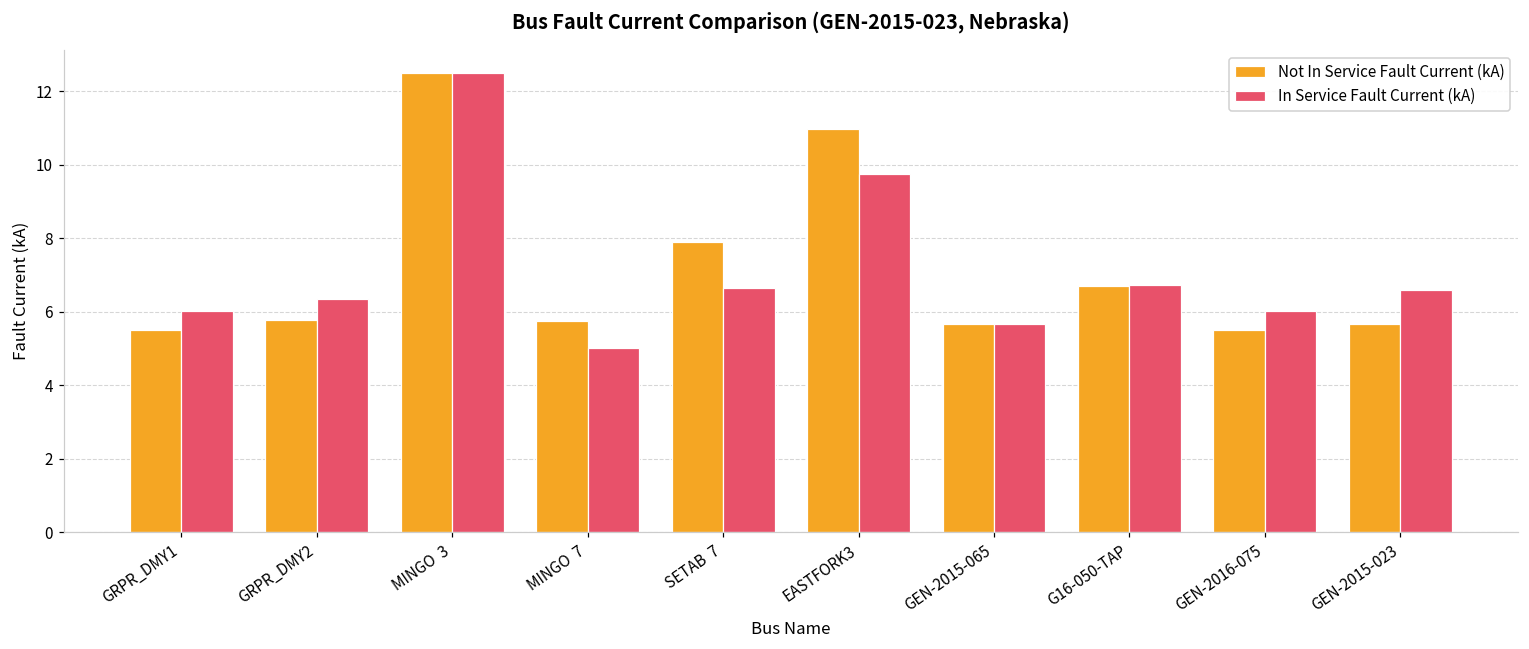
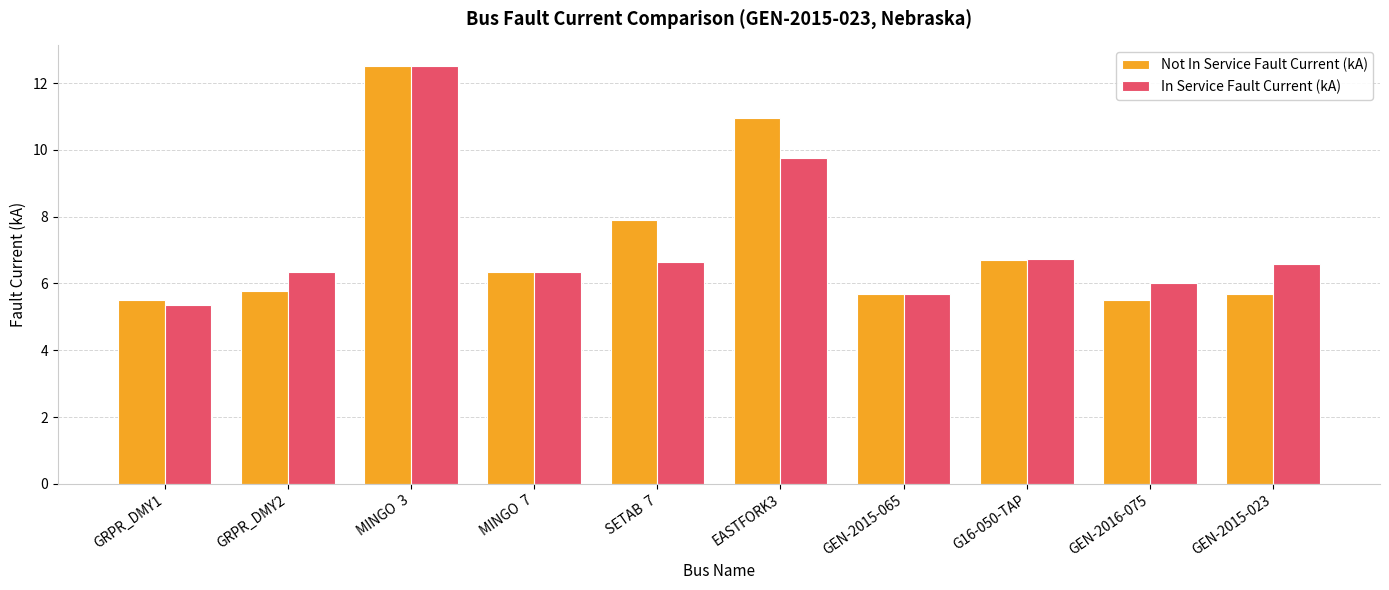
In Service Fault Current (kA), GRPR_DMY1: 6.0 -> 5.4
Not In Service Fault Current (kA), MINGO 7: 5.7 -> 6.3
In Service Fault Current (kA), MINGO 7: 5.0 -> 6.3
